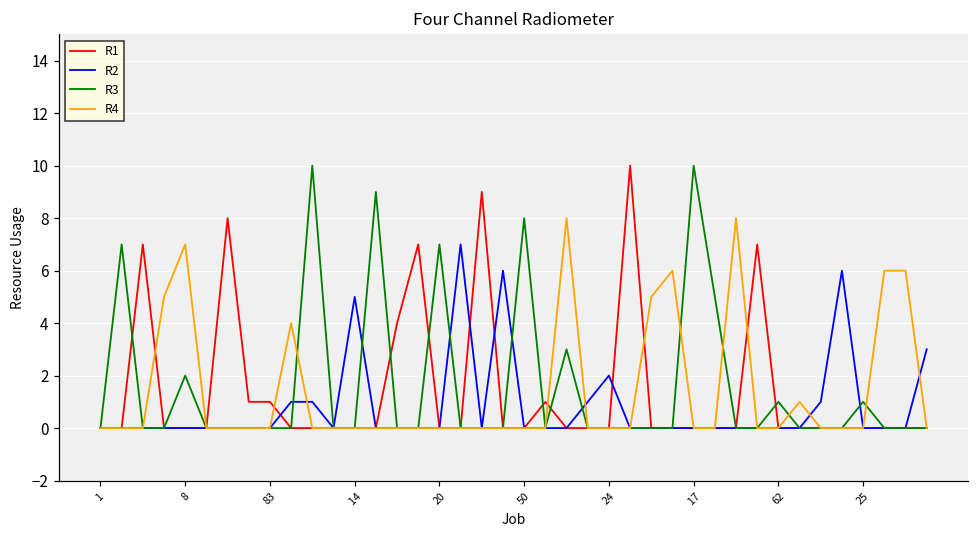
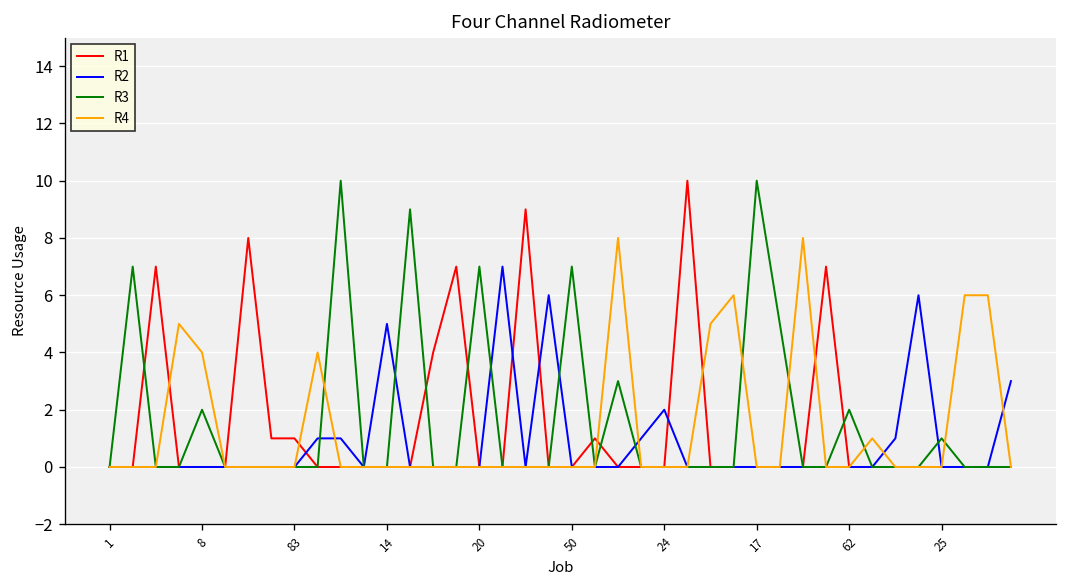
R4, 8: 7 -> 4
R3, 50: 8 -> 7
R3, 62: 1 -> 2
